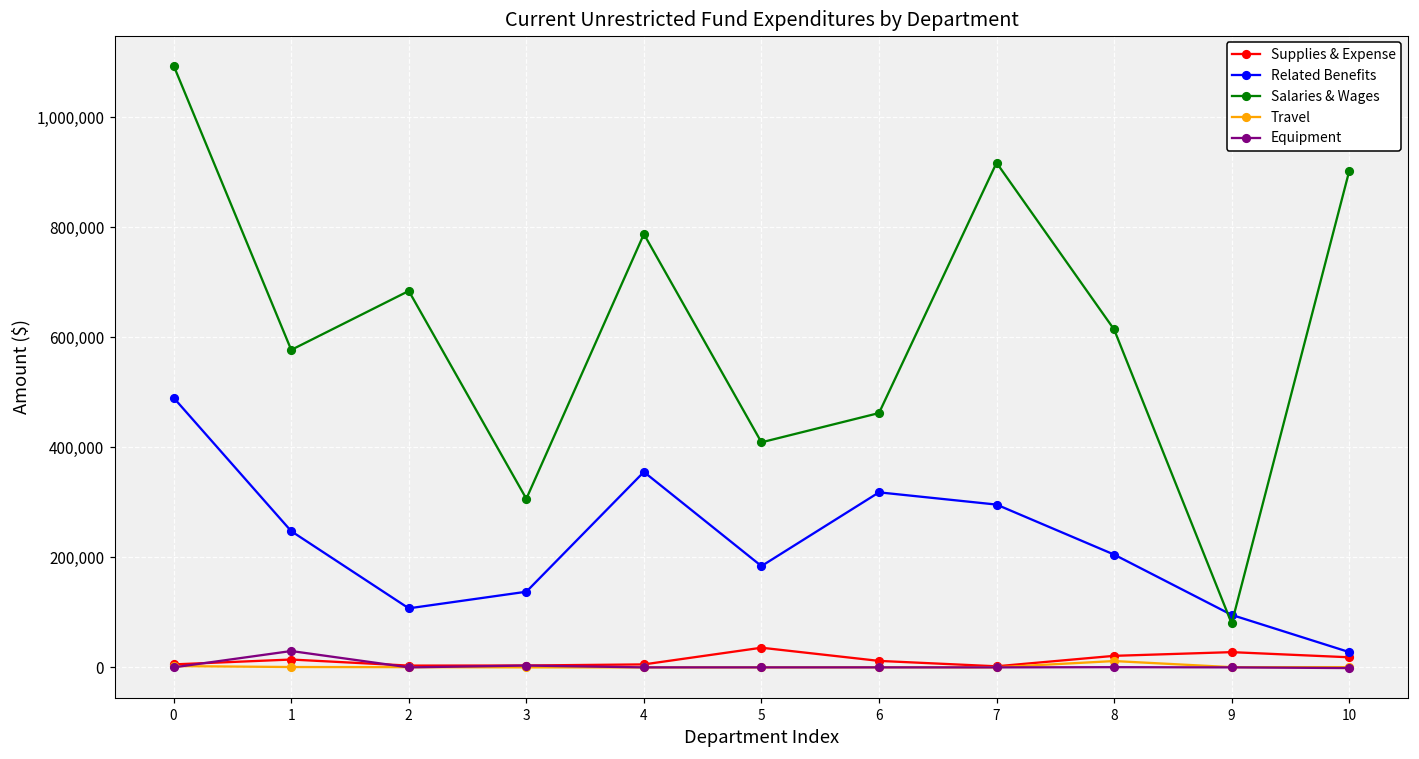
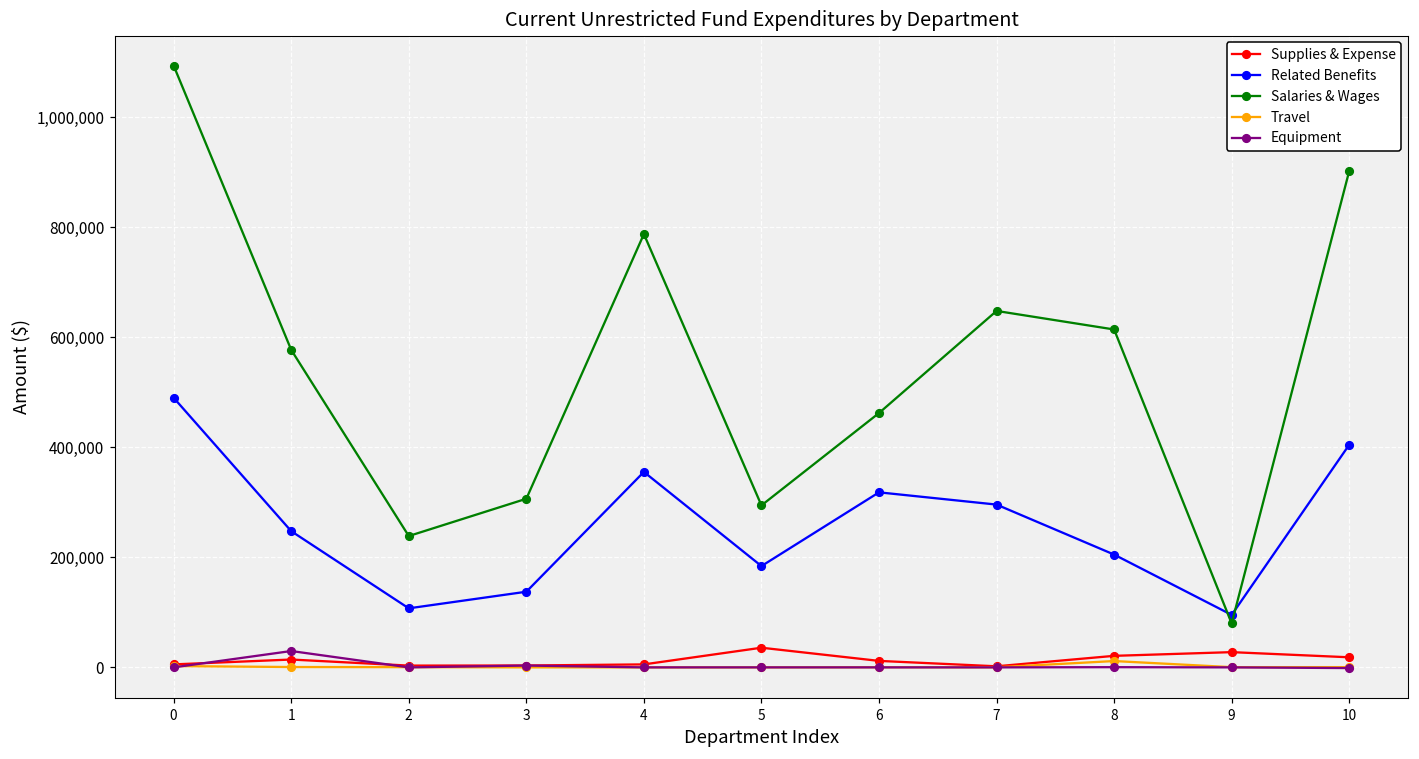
Salaries & Wages, 2: 680,000 -> 240,000
Salaries & Wages, 5: 410,000 -> 290,000
Salaries & Wages, 7: 920,000 -> 650,000
Related Benefits, 10: 30,000 -> 400,000
